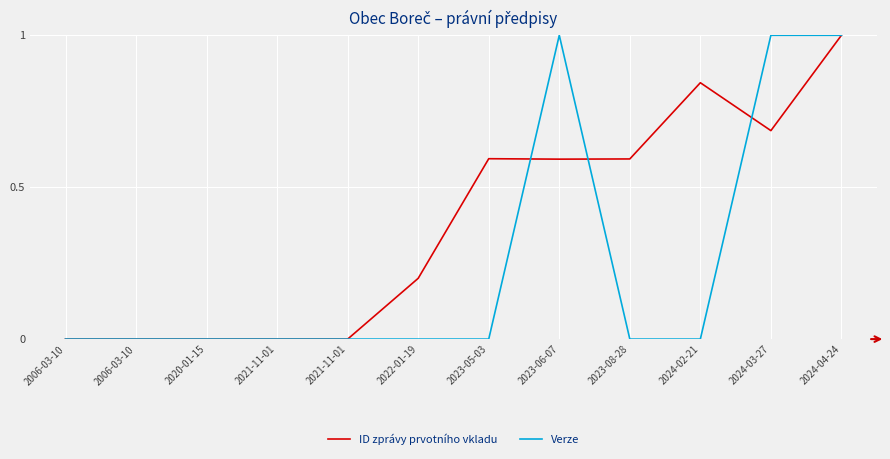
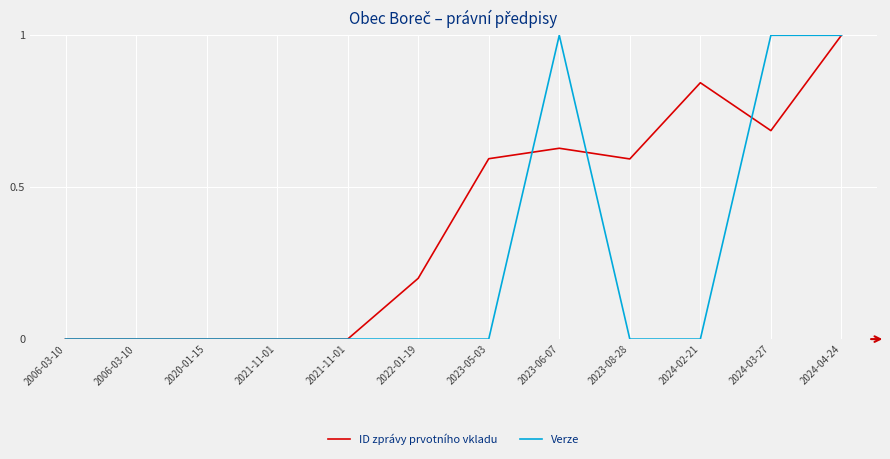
ID zprávy prvotního vkladu, 2023-06-07: 0.59 -> 0.63
